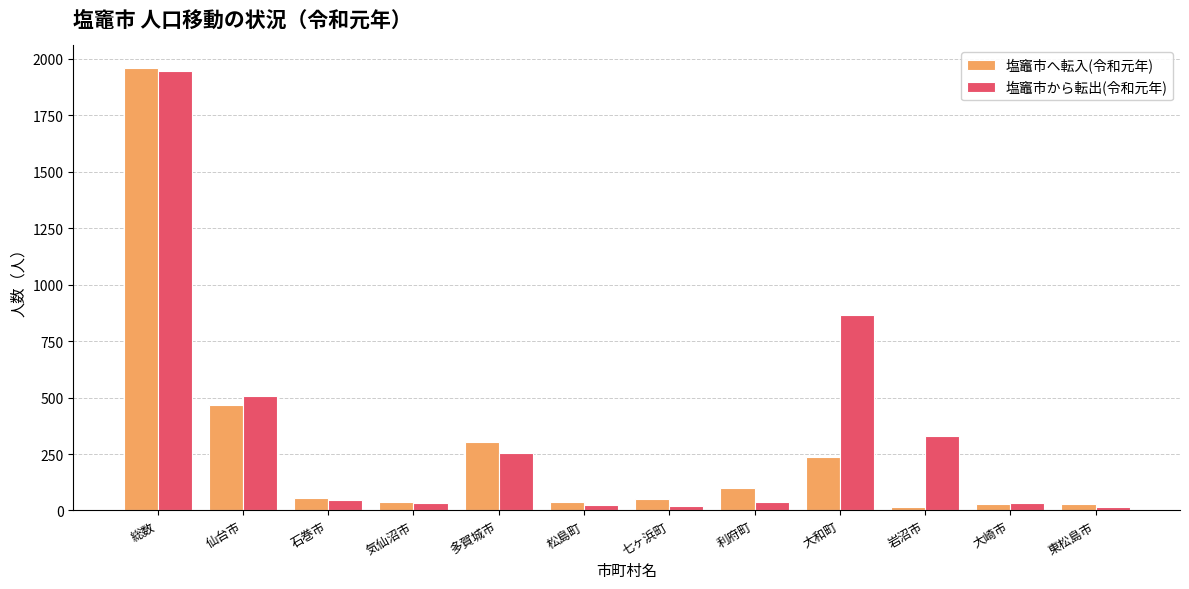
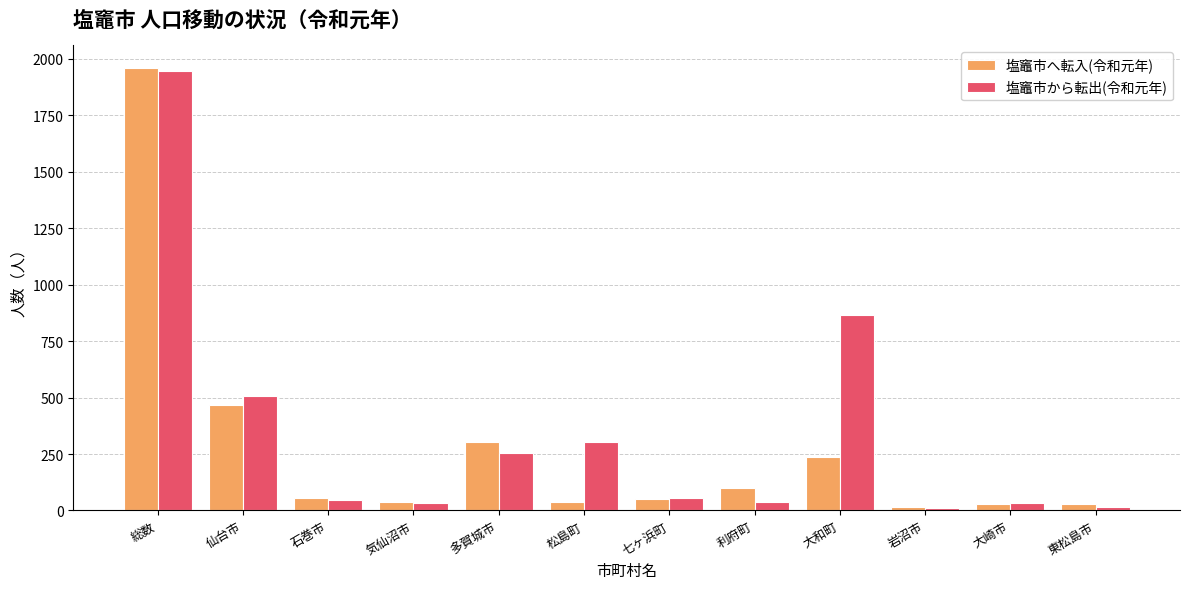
塩竈市から転出(令和元年), 松島町: 30 -> 300
塩竈市から転出(令和元年), 七ヶ浜町: 20 -> 50
塩竈市から転出(令和元年), 岩沼市: 330 -> 10
